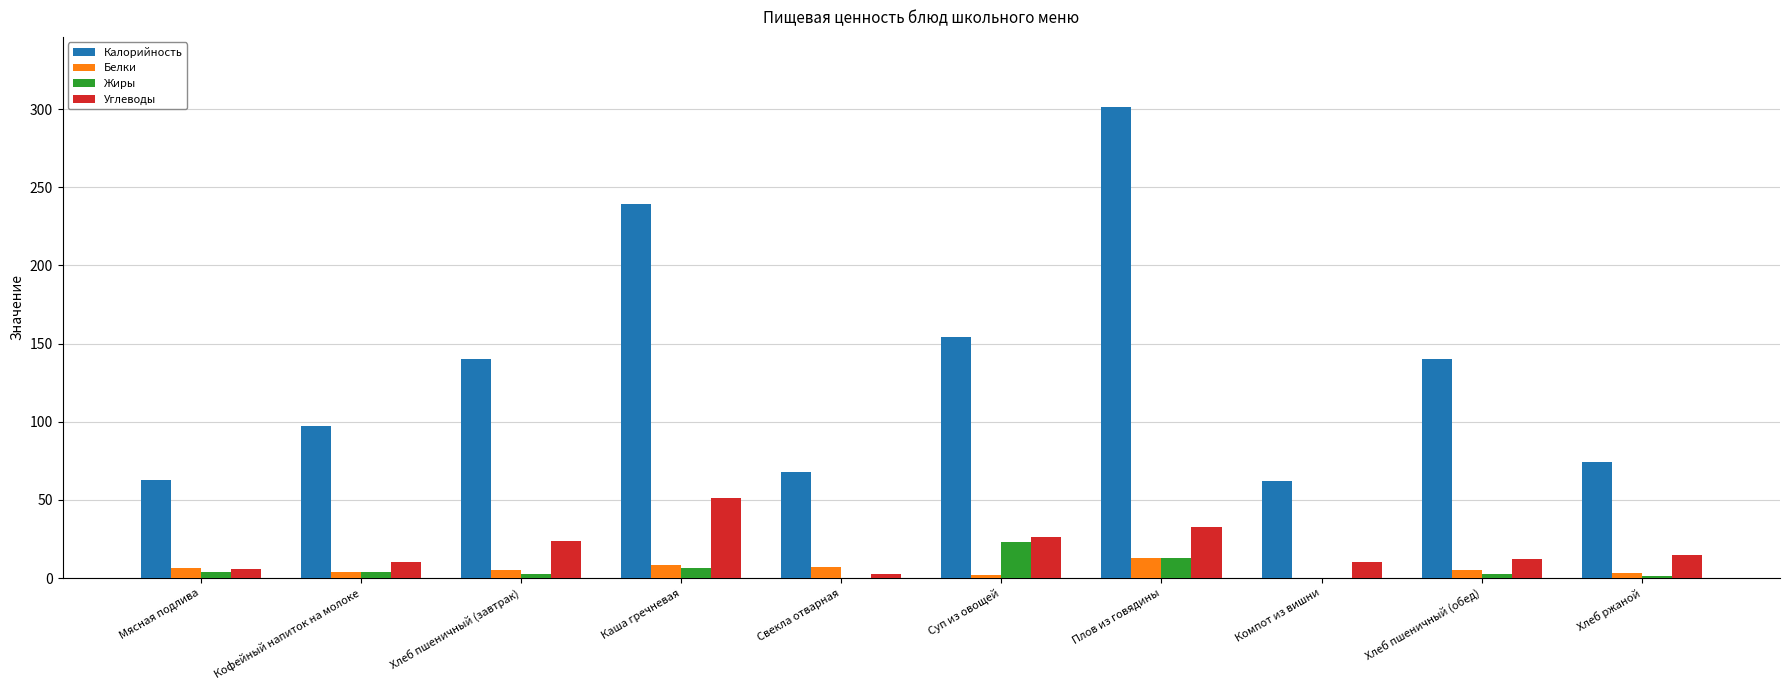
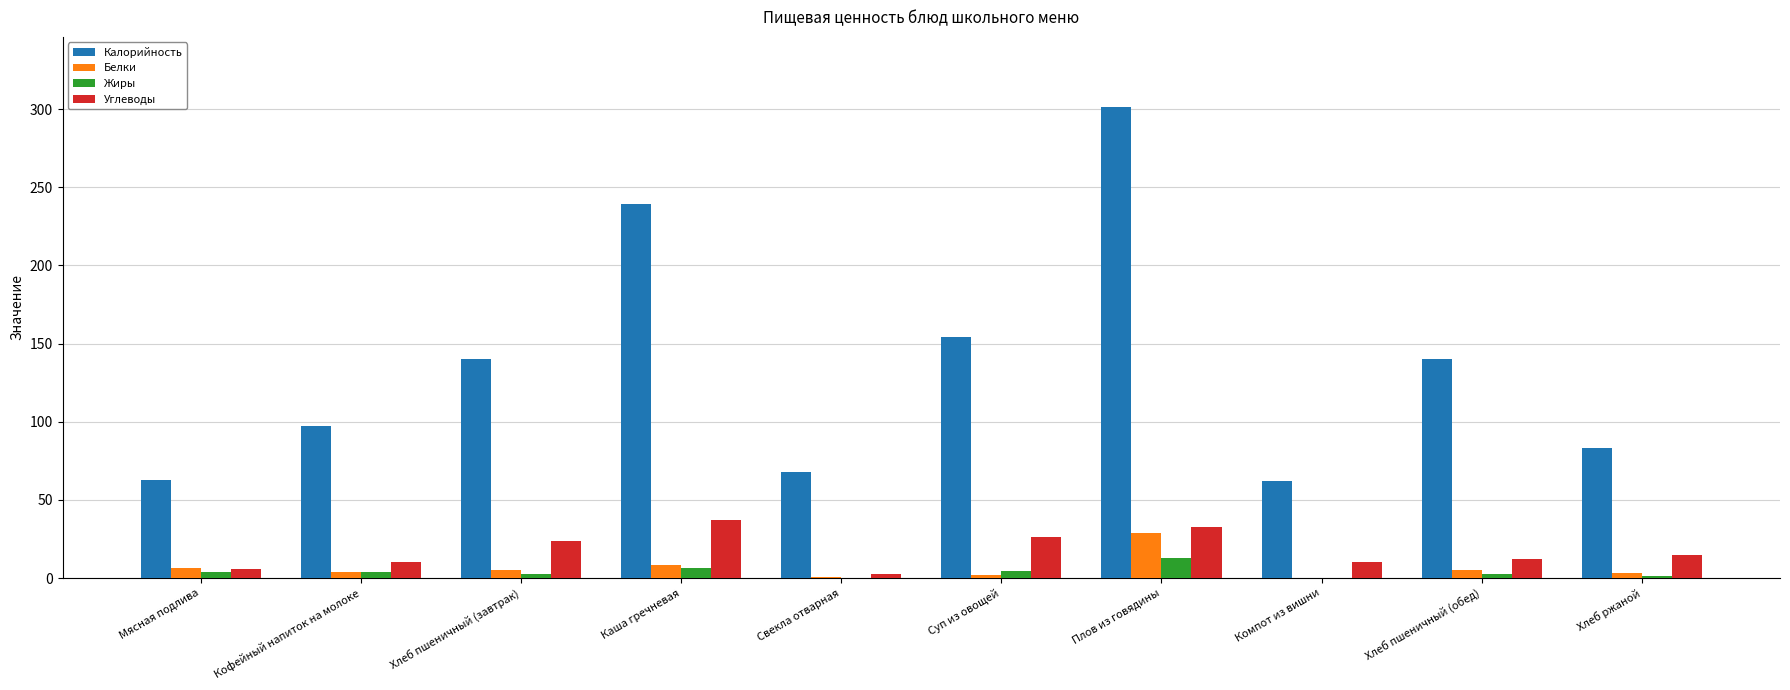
Углеводы, Каша гречневая: 51 -> 37
Белки, Свекла отварная: 7 -> 1
Жиры, Суп из овощей: 23 -> 4
Белки, Плов из говядины: 13 -> 29
Калорийность, Хлеб ржаной: 74 -> 83
